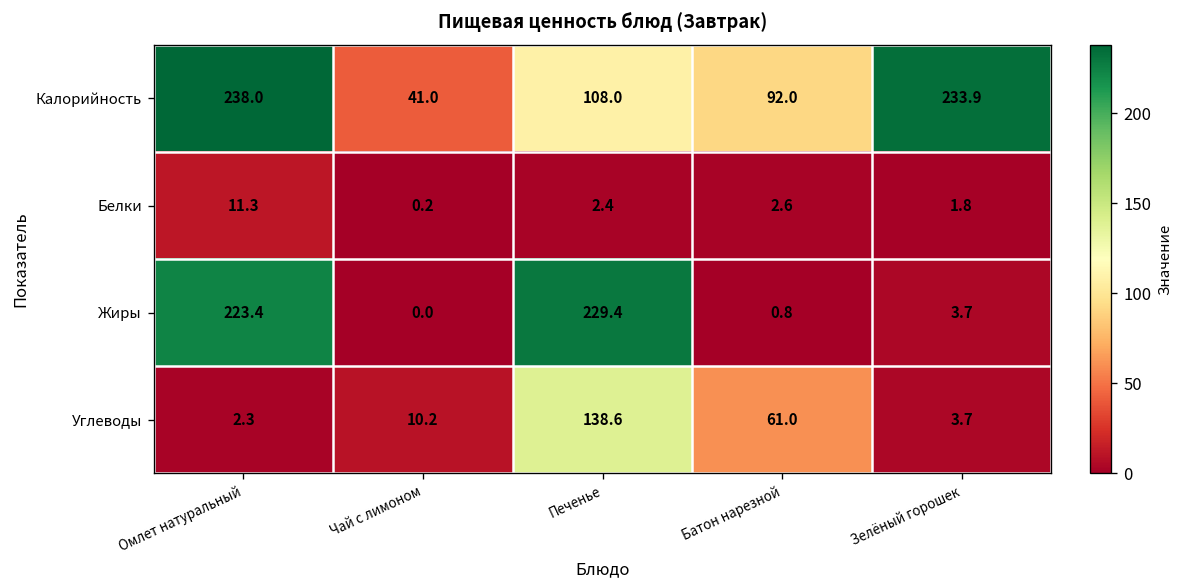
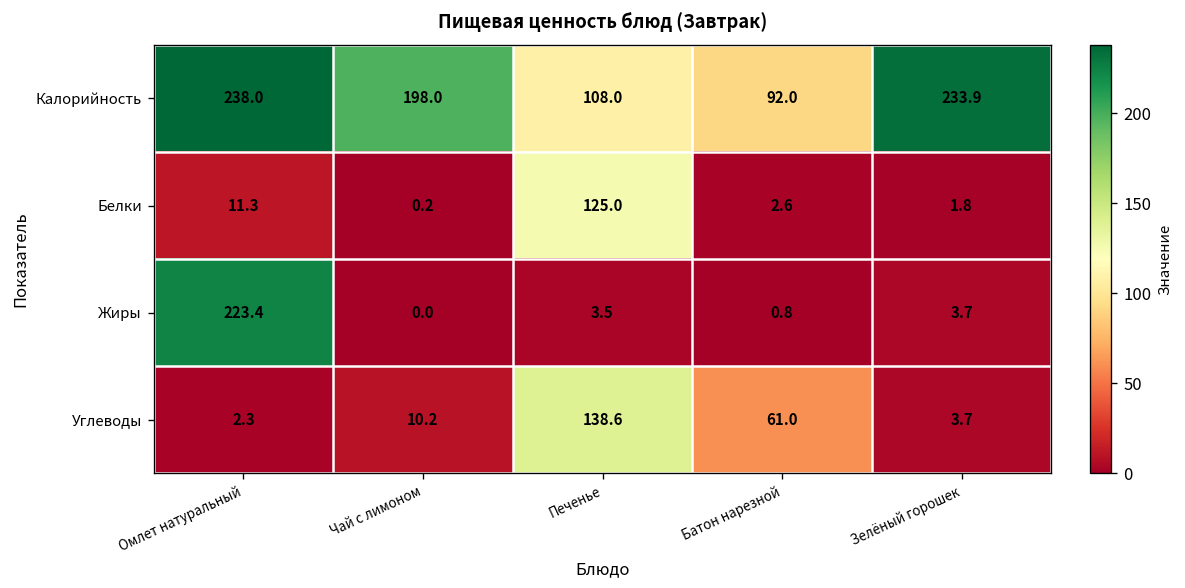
Калорийность, Чай с лимоном: 41.0 -> 198.0
Белки, Печенье: 2.4 -> 125.0
Жиры, Печенье: 229.4 -> 3.5
